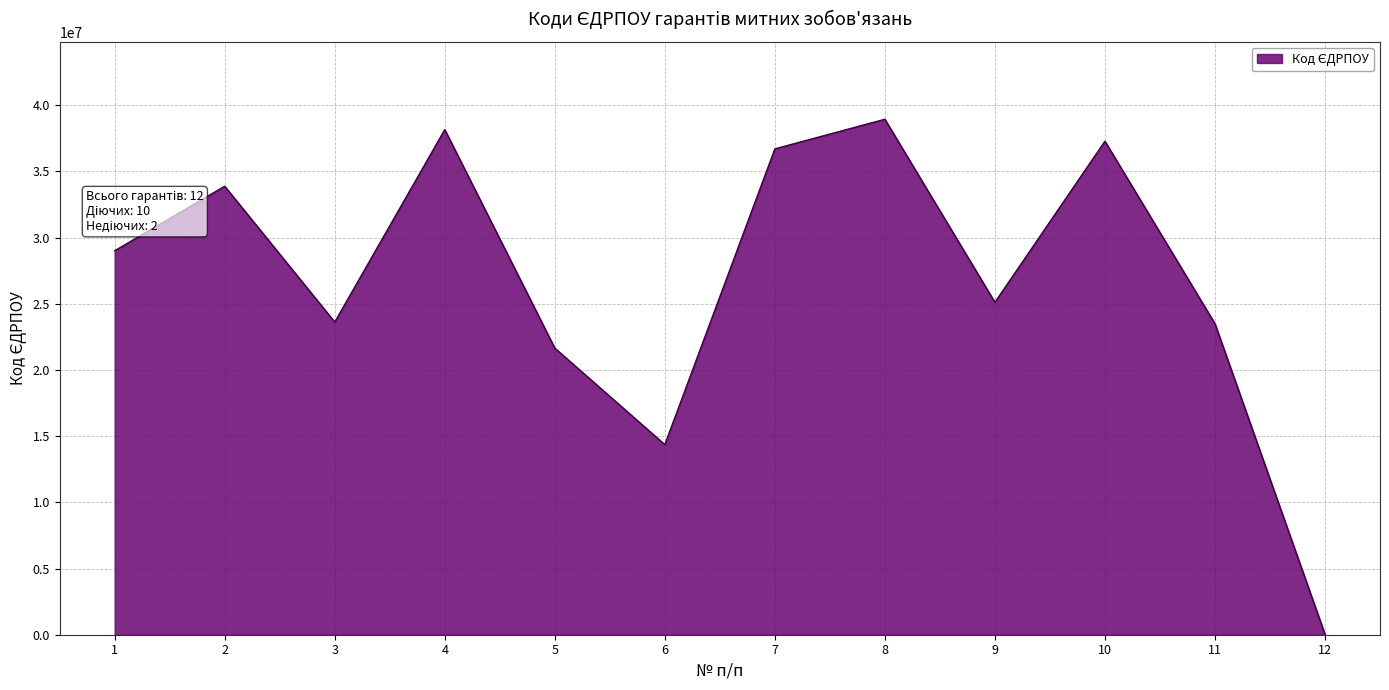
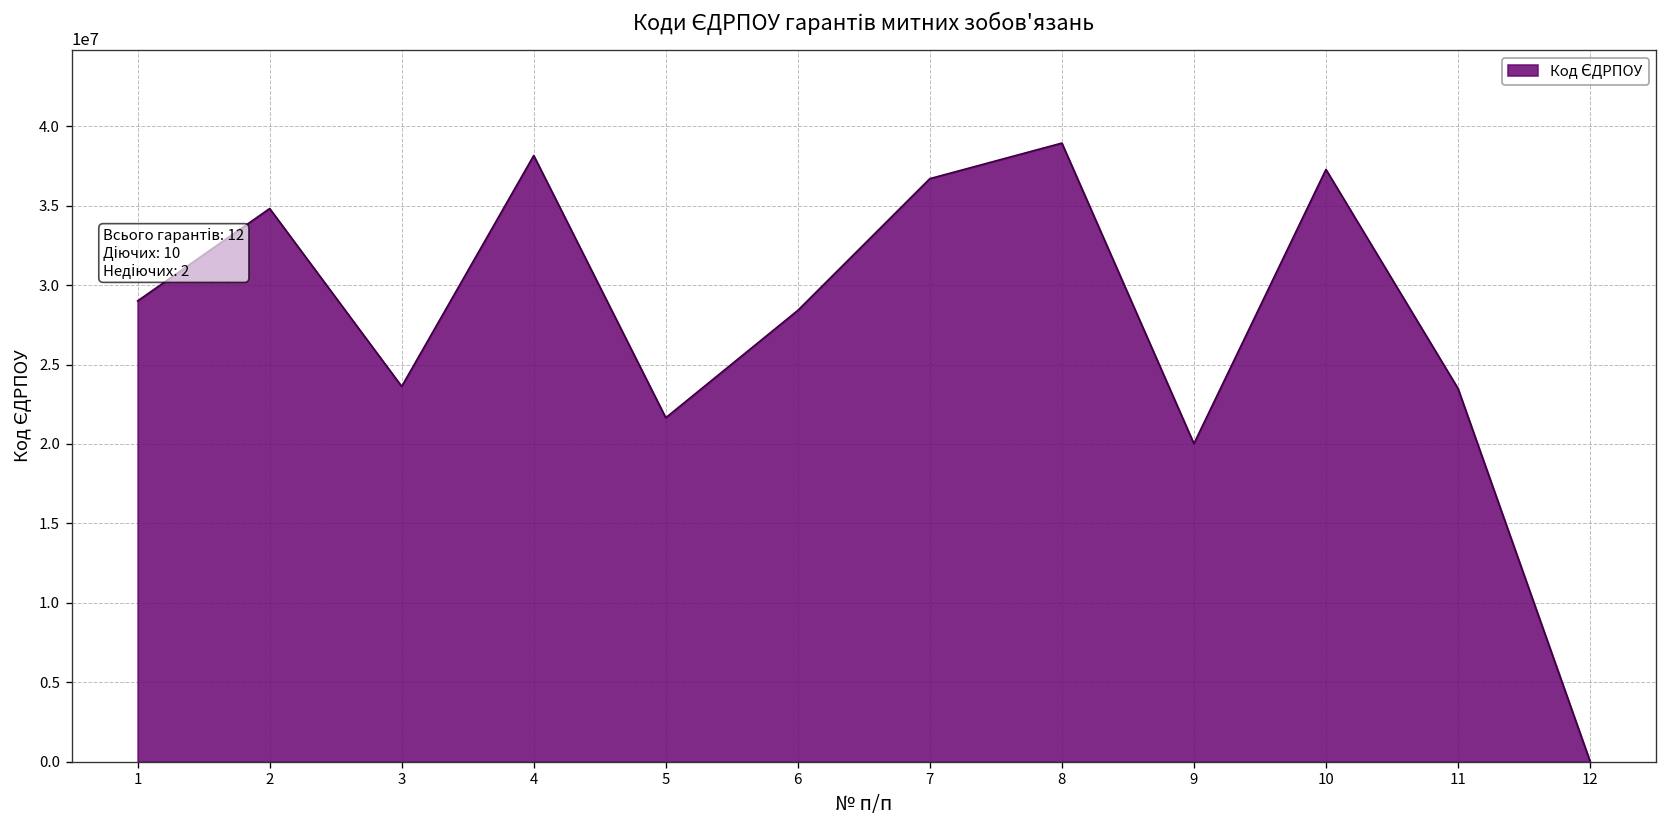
2: 33900000 -> 34800000
6: 14400000 -> 28400000
9: 25100000 -> 20000000
